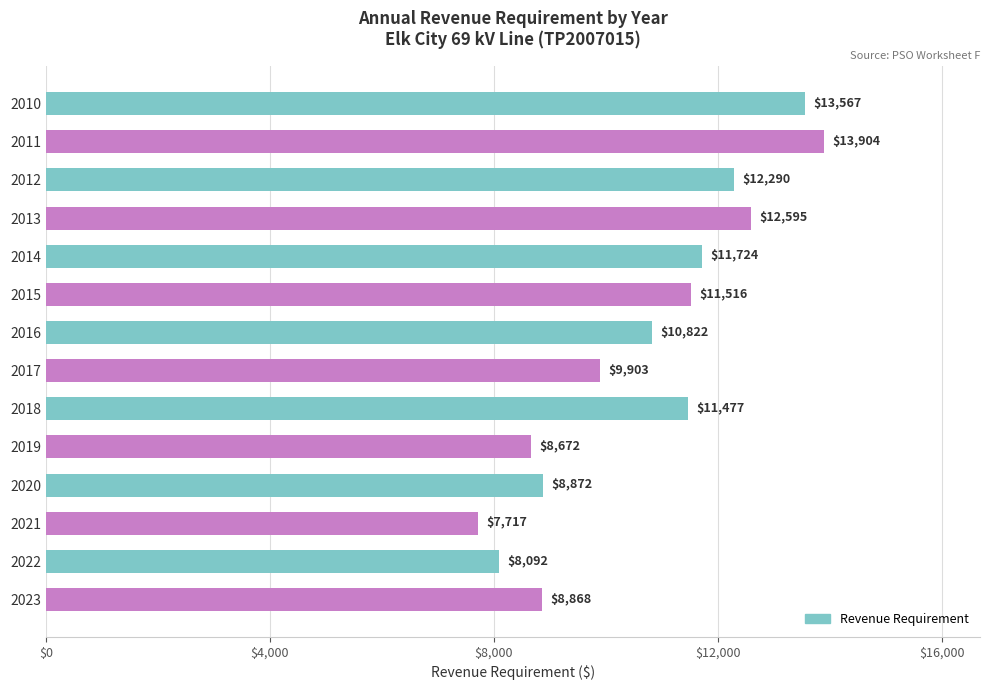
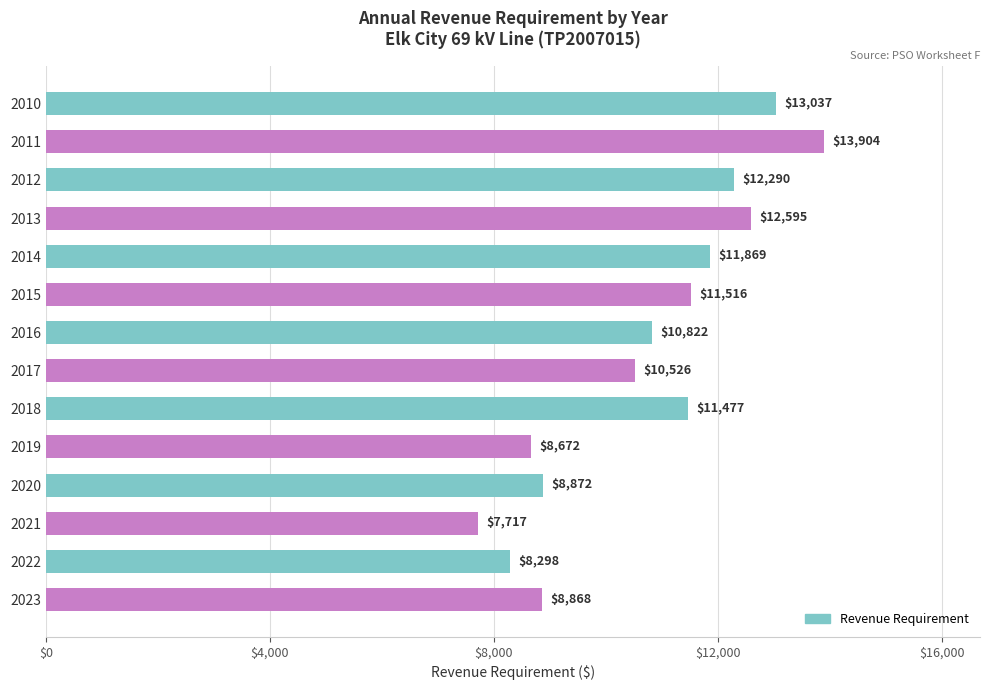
2010: $13,567 -> $13,037
2014: $11,724 -> $11,869
2017: $9,903 -> $10,526
2022: $8,092 -> $8,298
